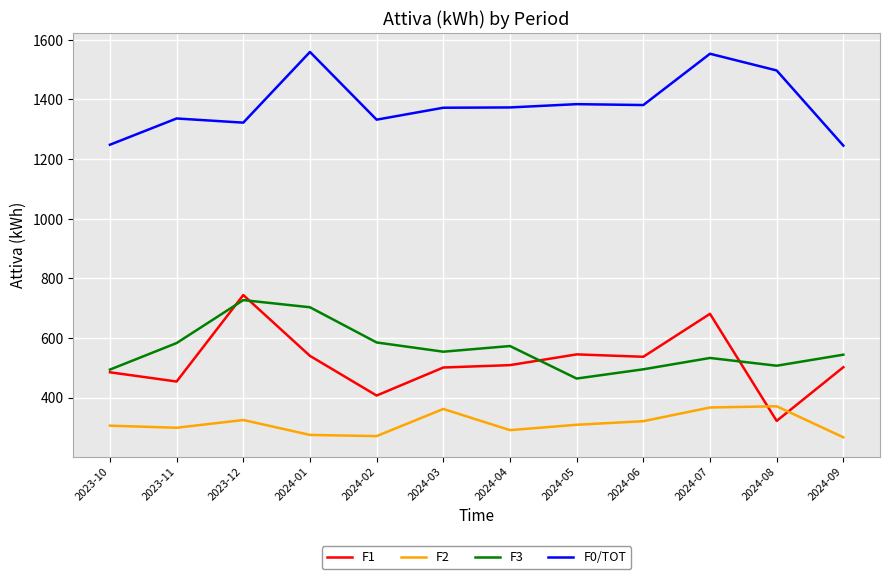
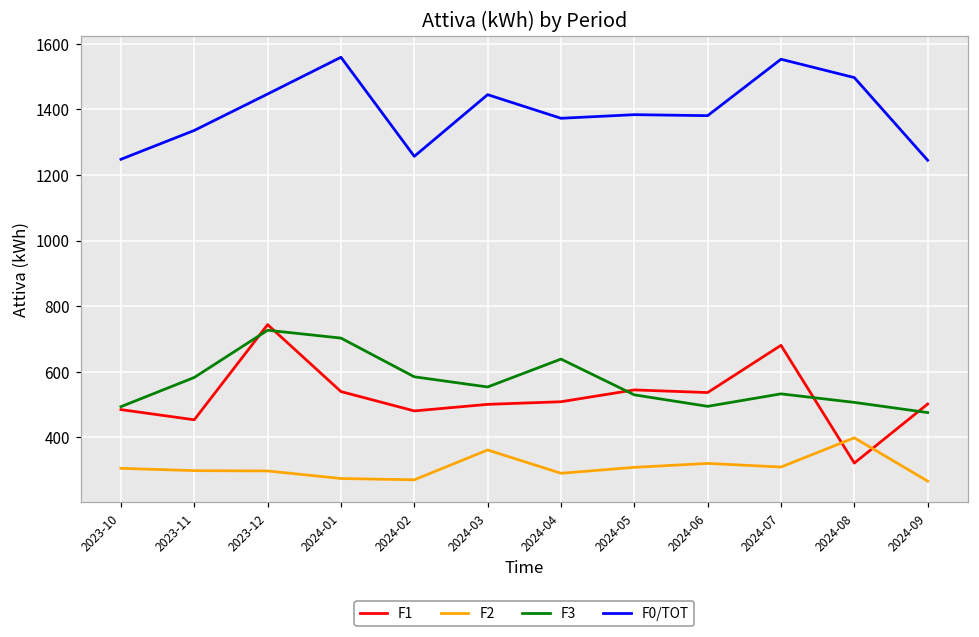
F2, 2023-12: 330 -> 300
F0/TOT, 2023-12: 1320 -> 1450
F1, 2024-02: 410 -> 480
F0/TOT, 2024-02: 1330 -> 1260
F0/TOT, 2024-03: 1370 -> 1450
F3, 2024-04: 570 -> 640
F3, 2024-05: 460 -> 530
F2, 2024-07: 370 -> 310
F2, 2024-08: 370 -> 400
F3, 2024-09: 540 -> 480
